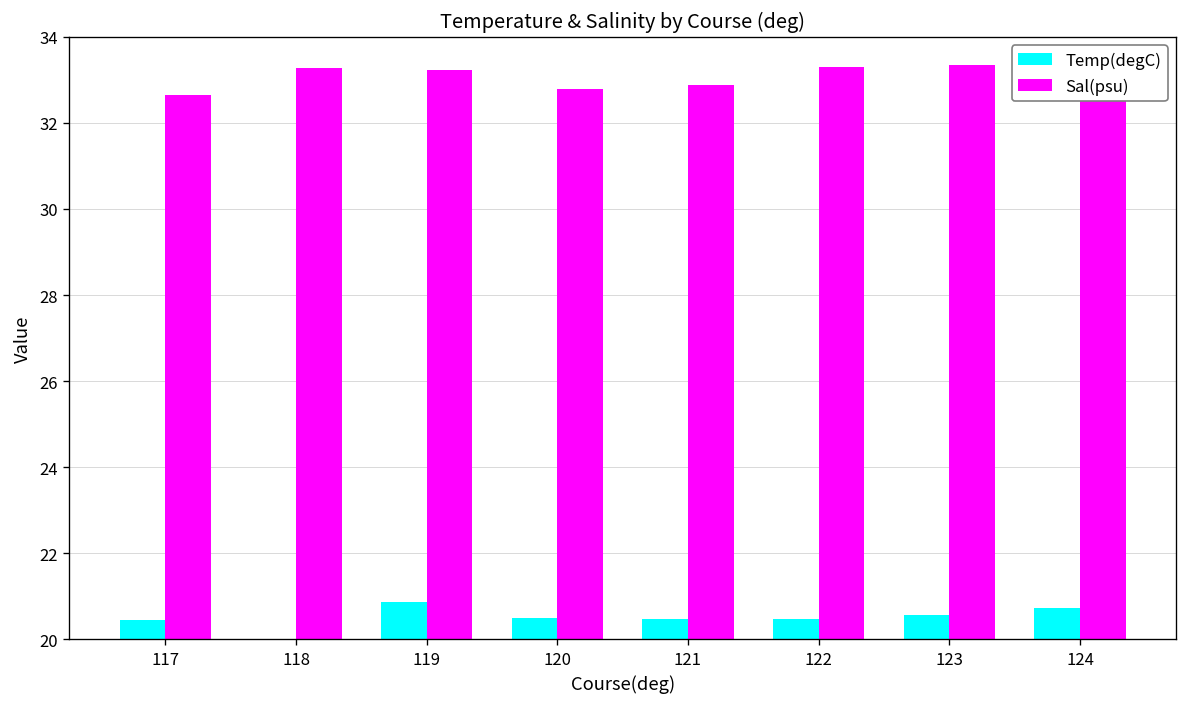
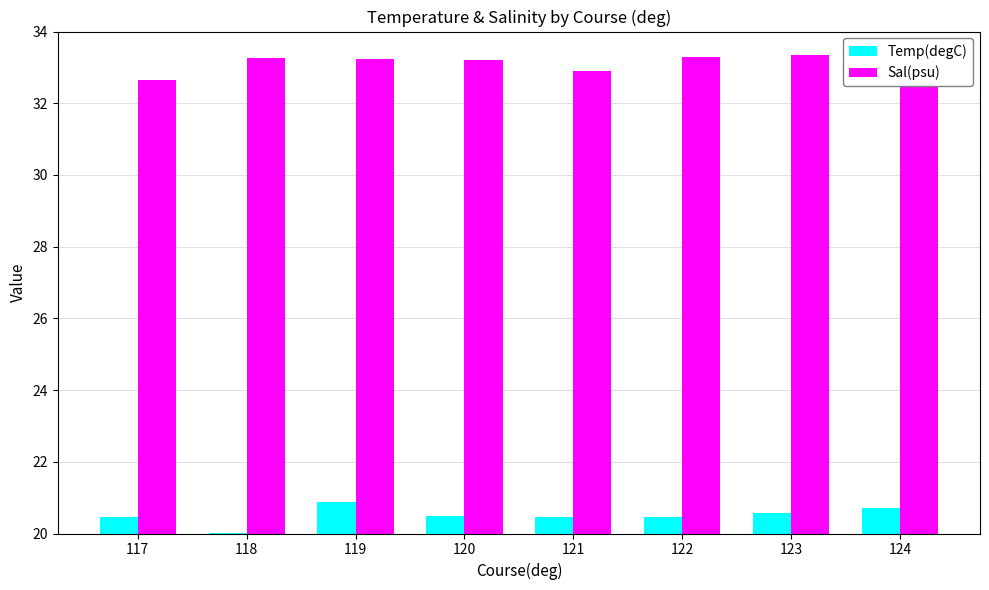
Sal(psu), 120: 32.8 -> 33.2
